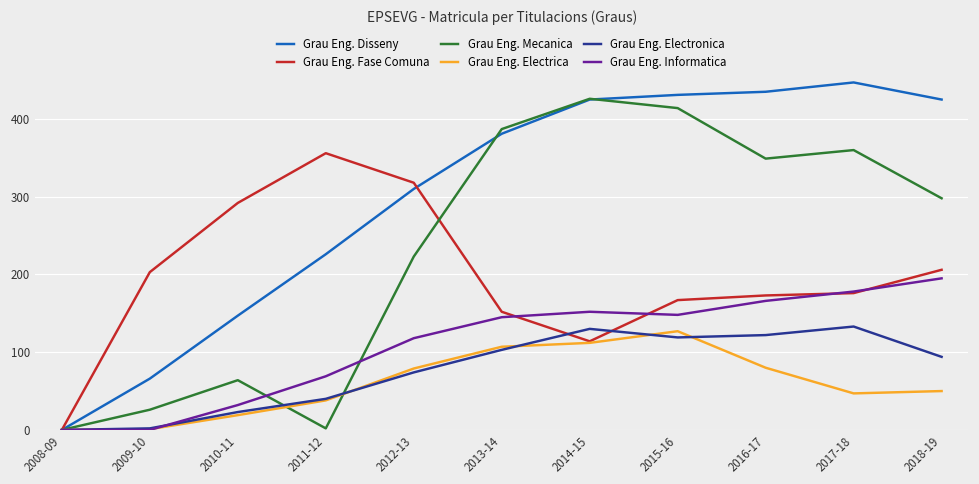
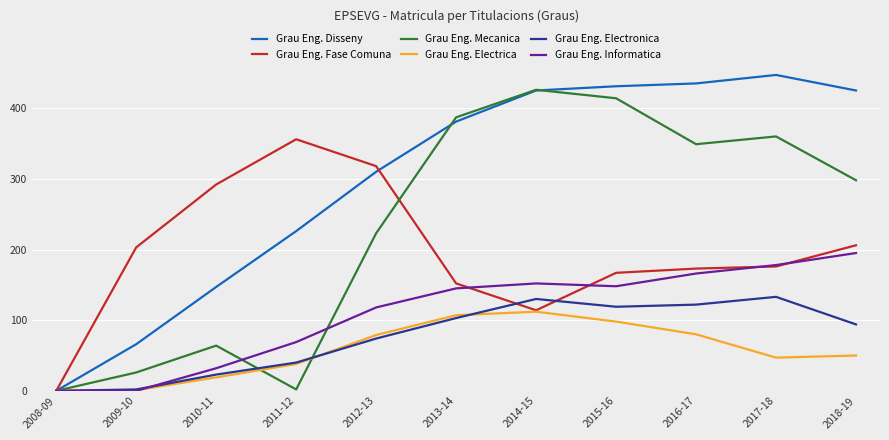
Grau Eng. Electrica, 2015-16: 130 -> 100
